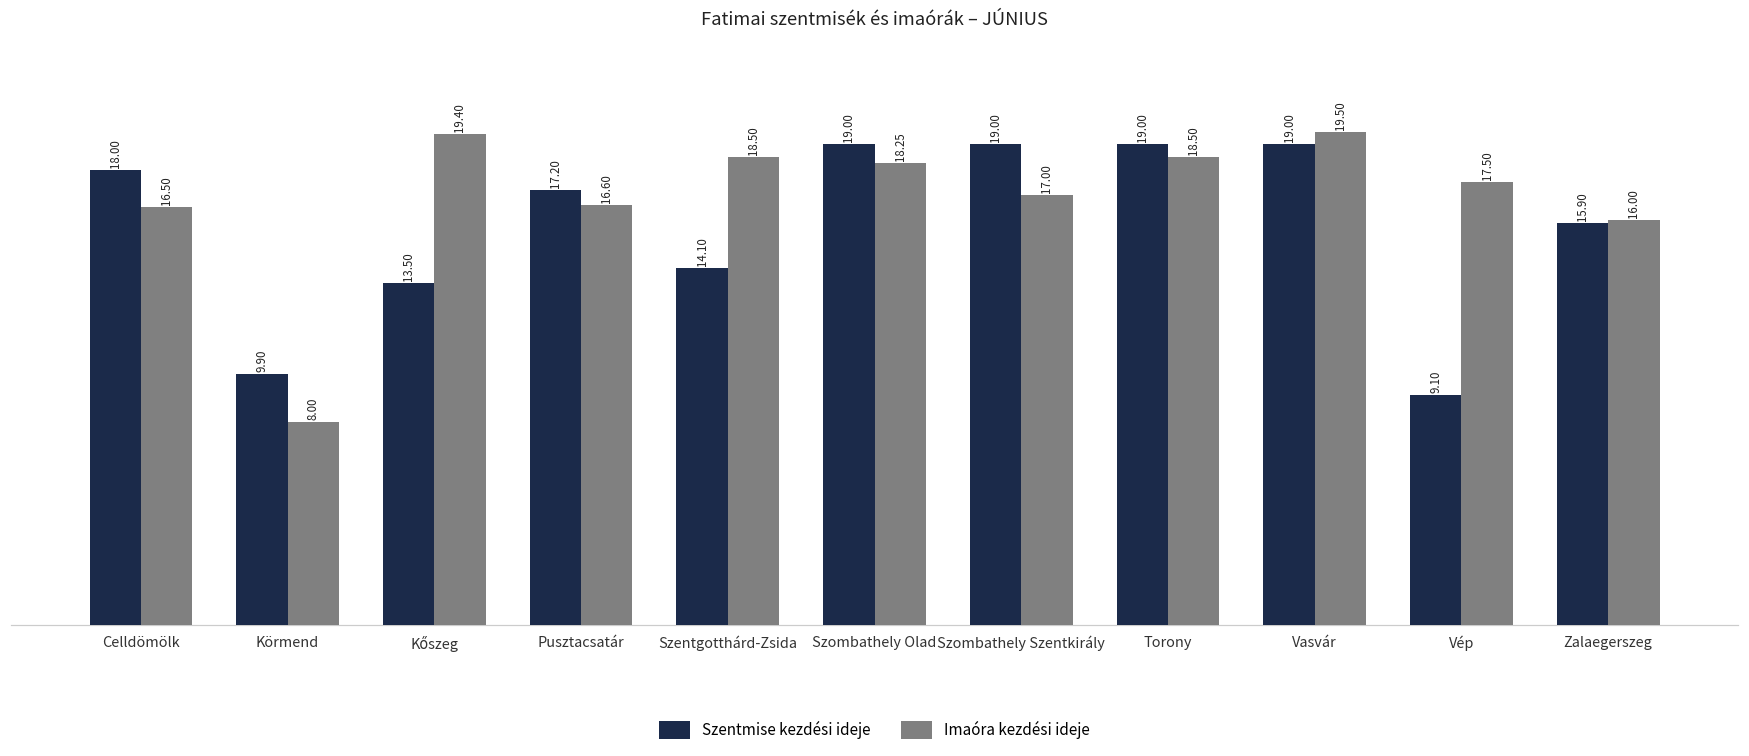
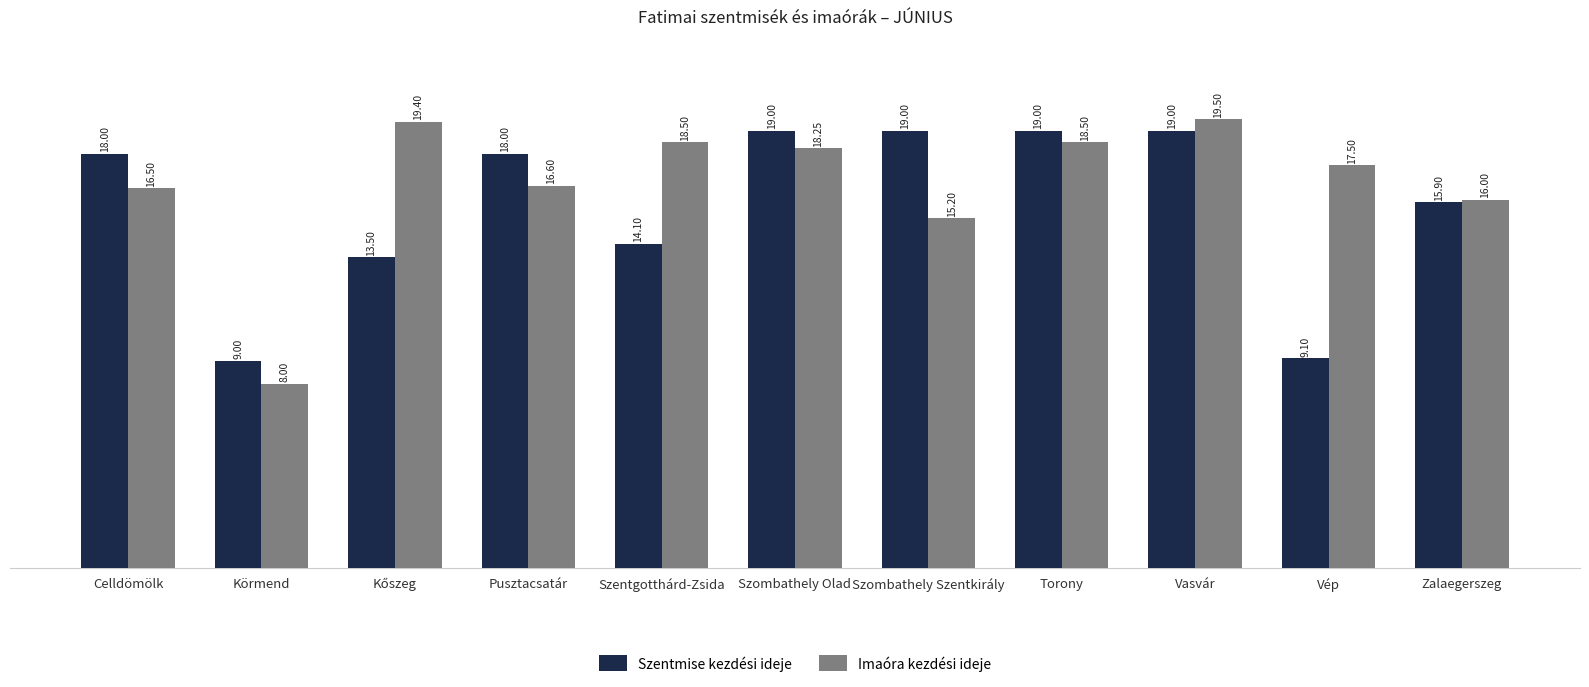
Szentmise kezdési ideje, Körmend: 9.90 -> 9.00
Szentmise kezdési ideje, Pusztacsatár: 17.20 -> 18.00
Imaóra kezdési ideje, Szombathely Szentkirály: 17.00 -> 15.20
